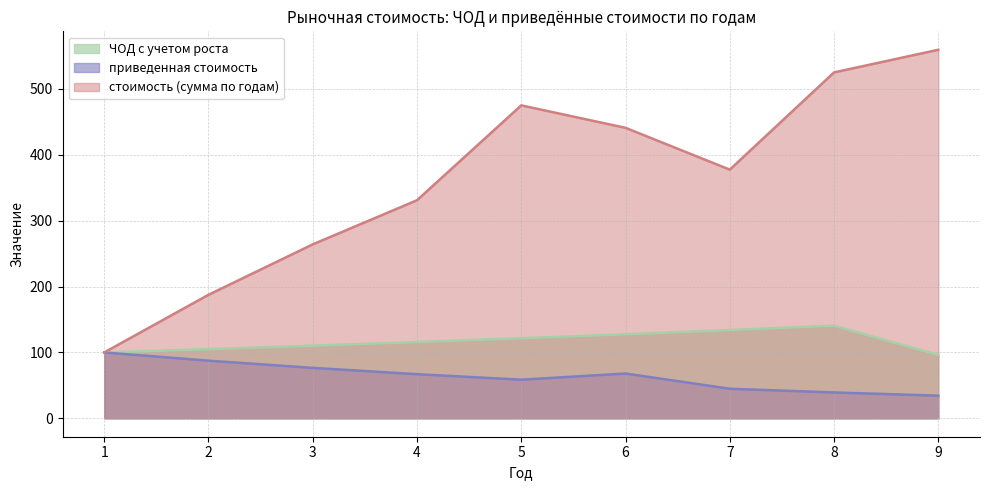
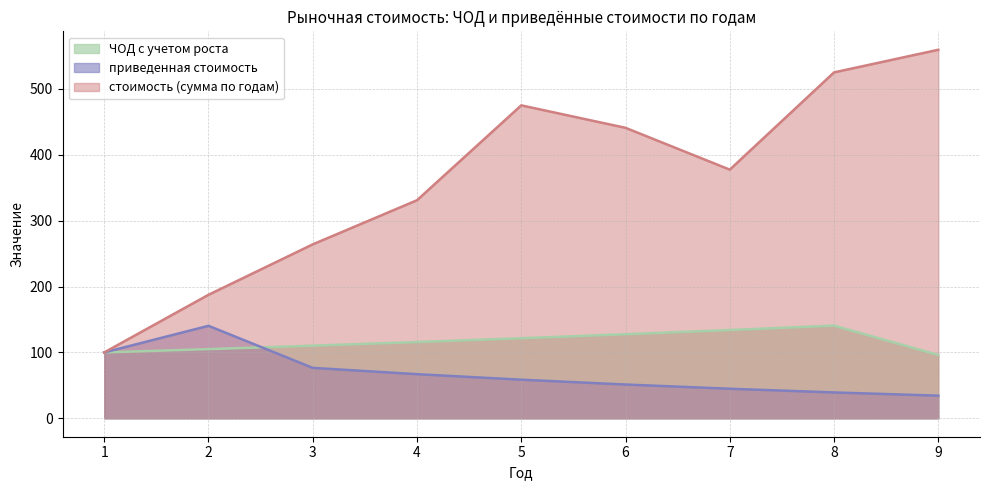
приведенная стоимость, 2: 90 -> 140
приведенная стоимость, 6: 70 -> 50
